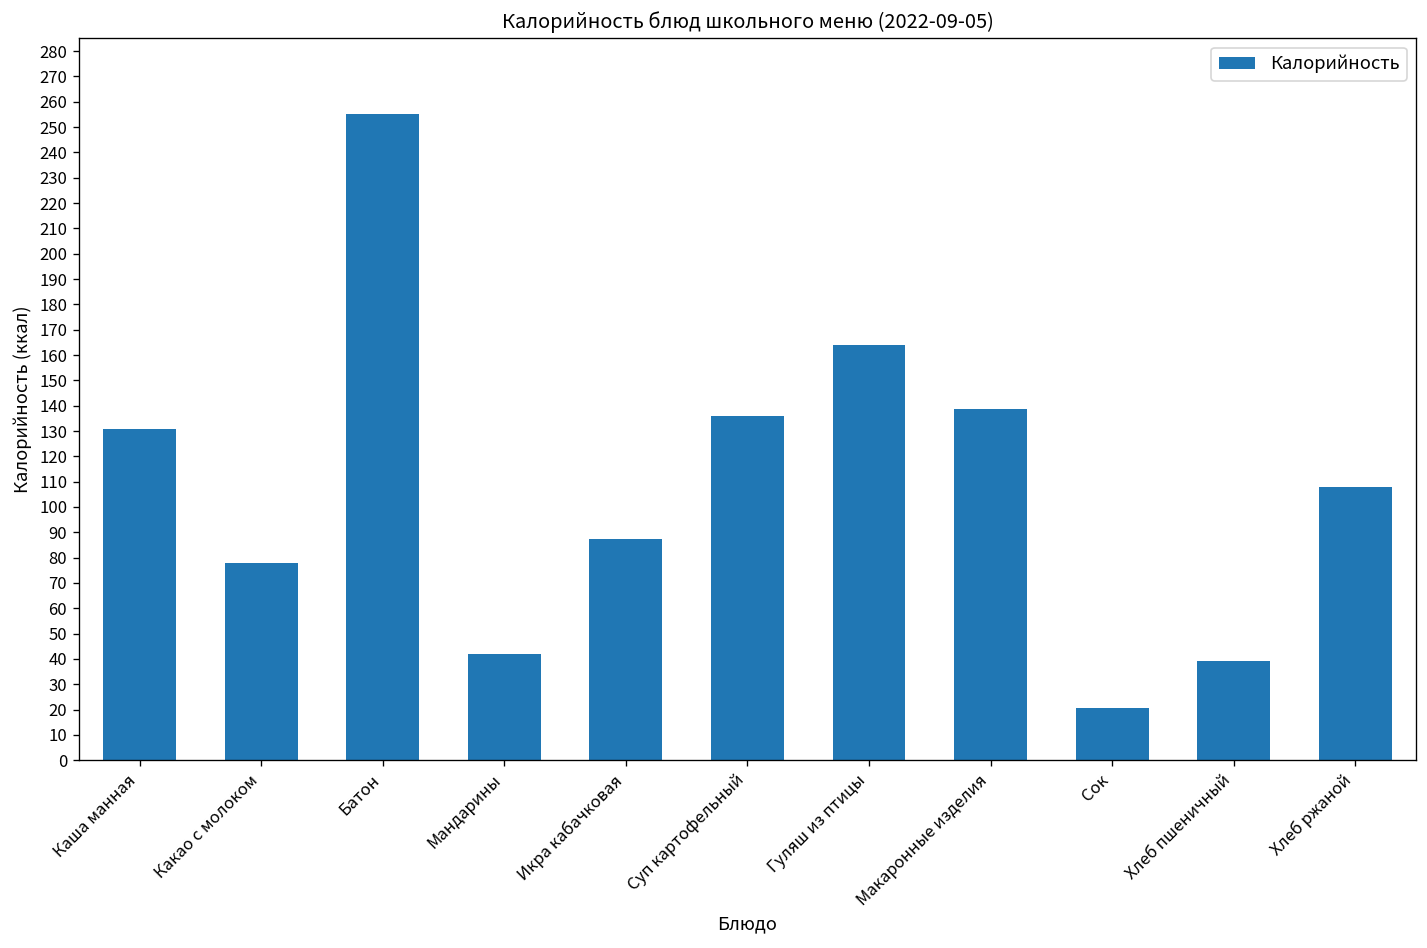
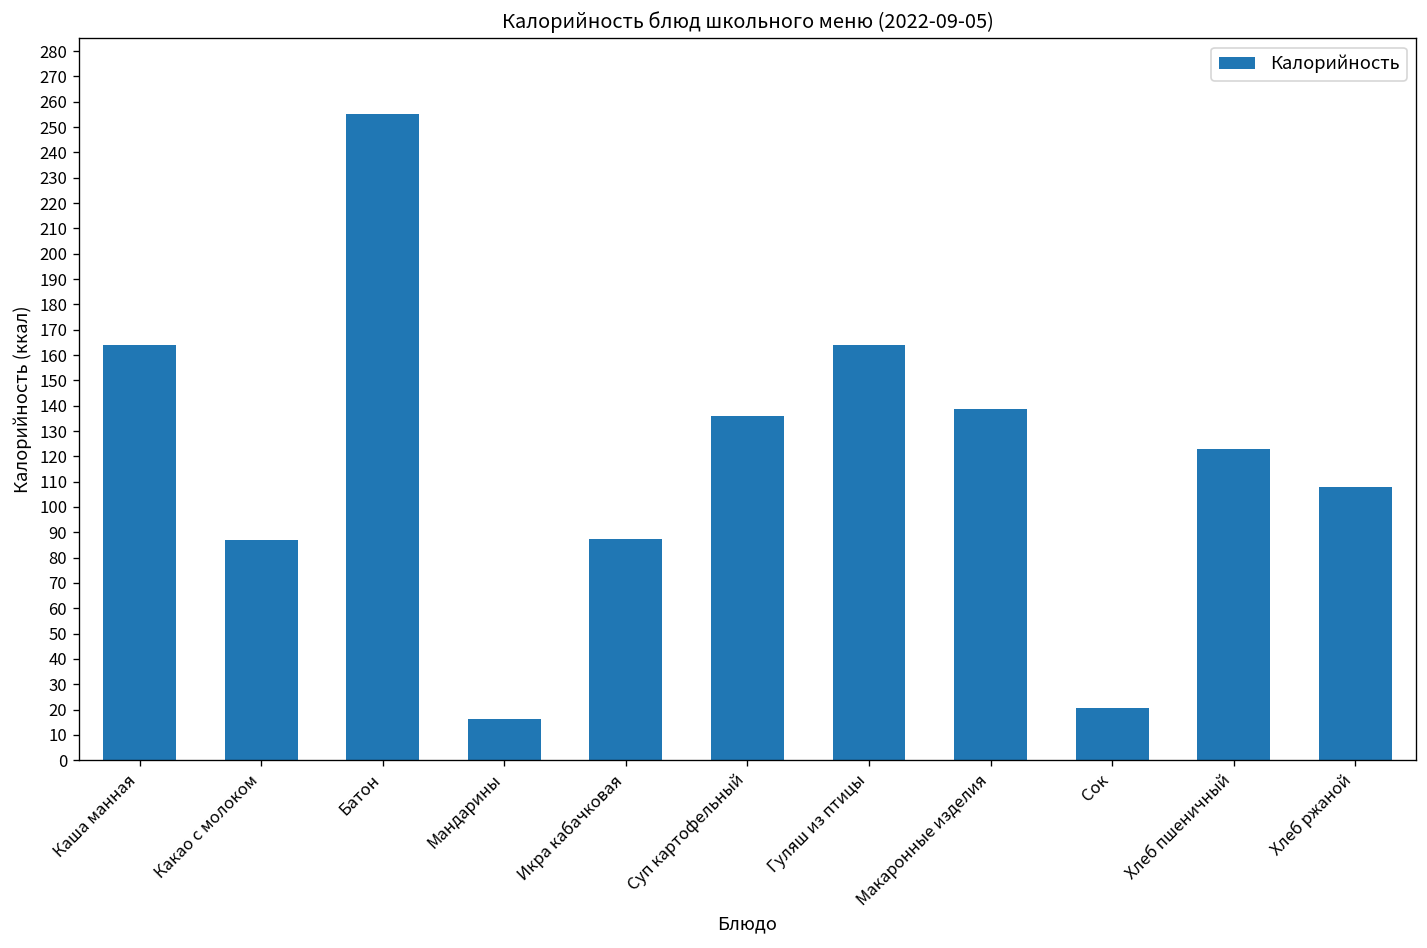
Каша манная: 131 -> 164
Какао с молоком: 78 -> 87
Мандарины: 42 -> 16
Хлеб пшеничный: 39 -> 123
